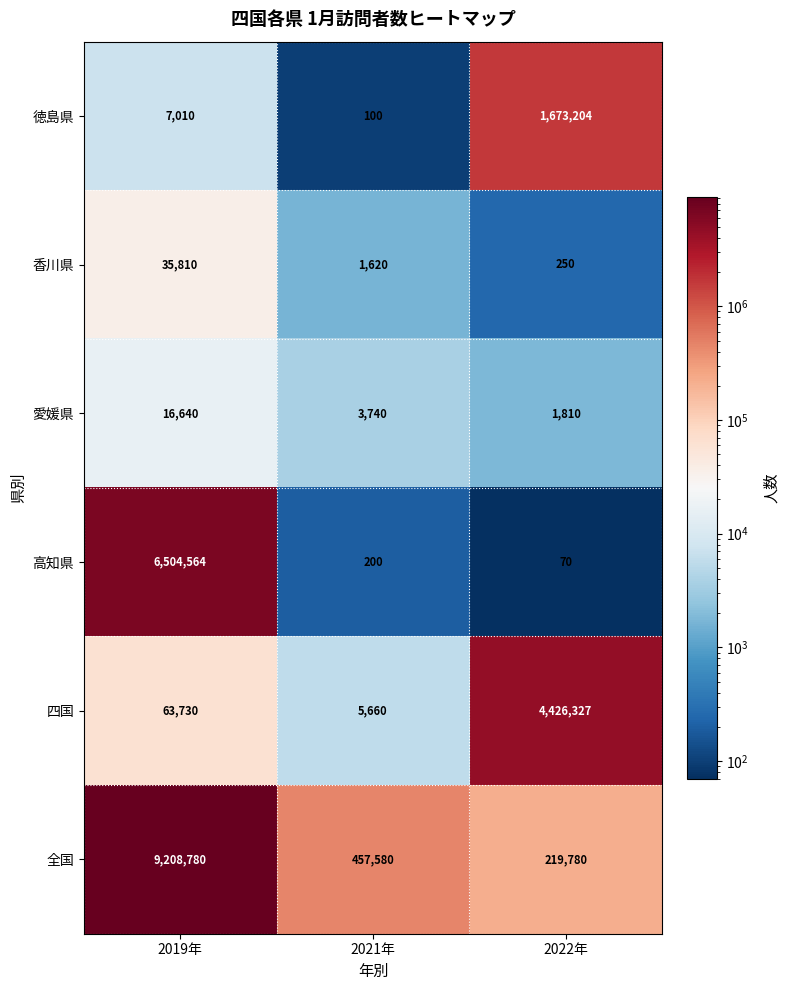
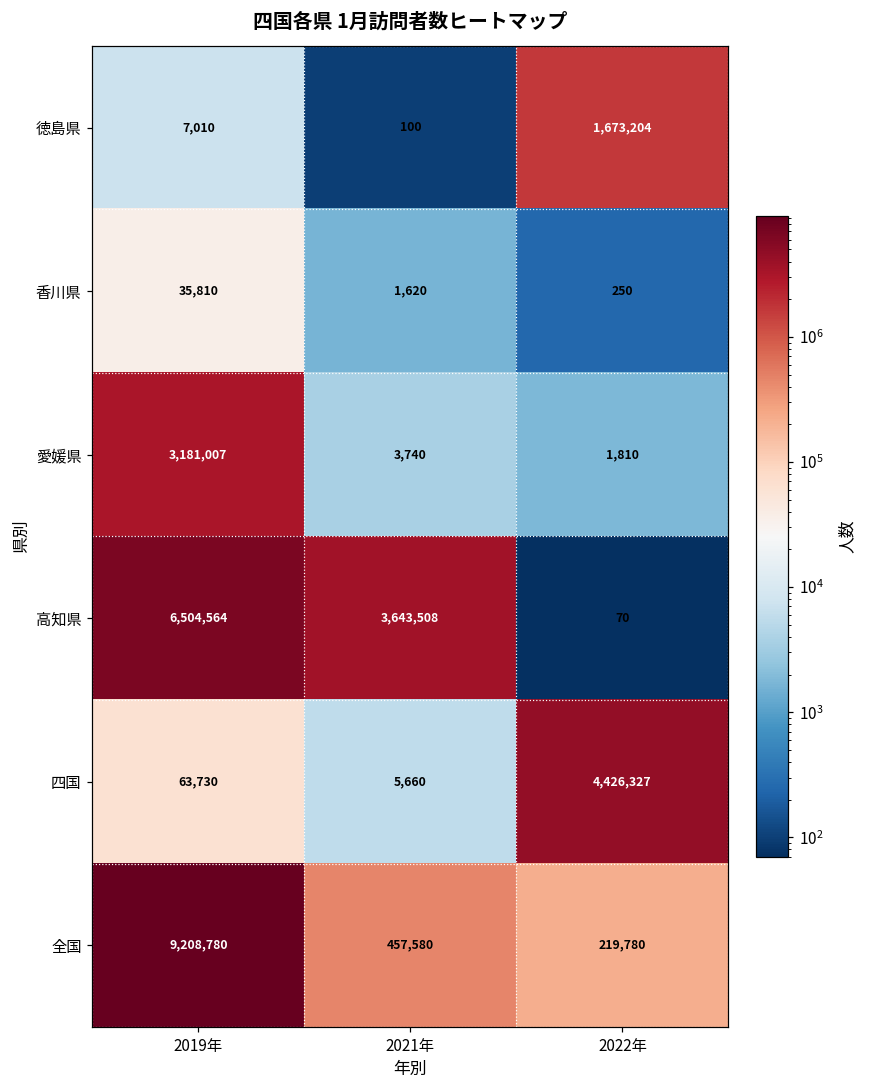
愛媛県, 2019年: 16,640 -> 3,181,007
高知県, 2021年: 200 -> 3,643,508
